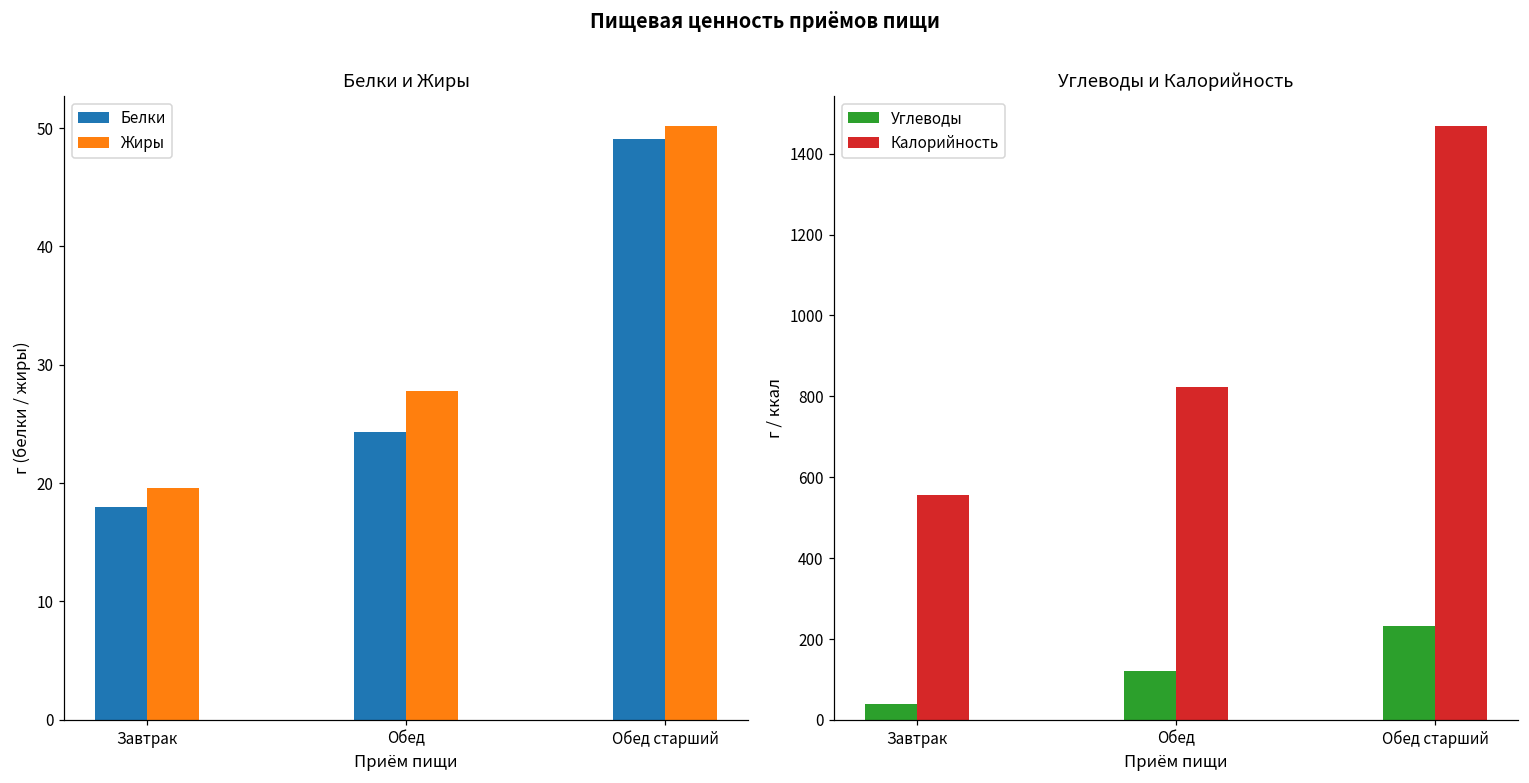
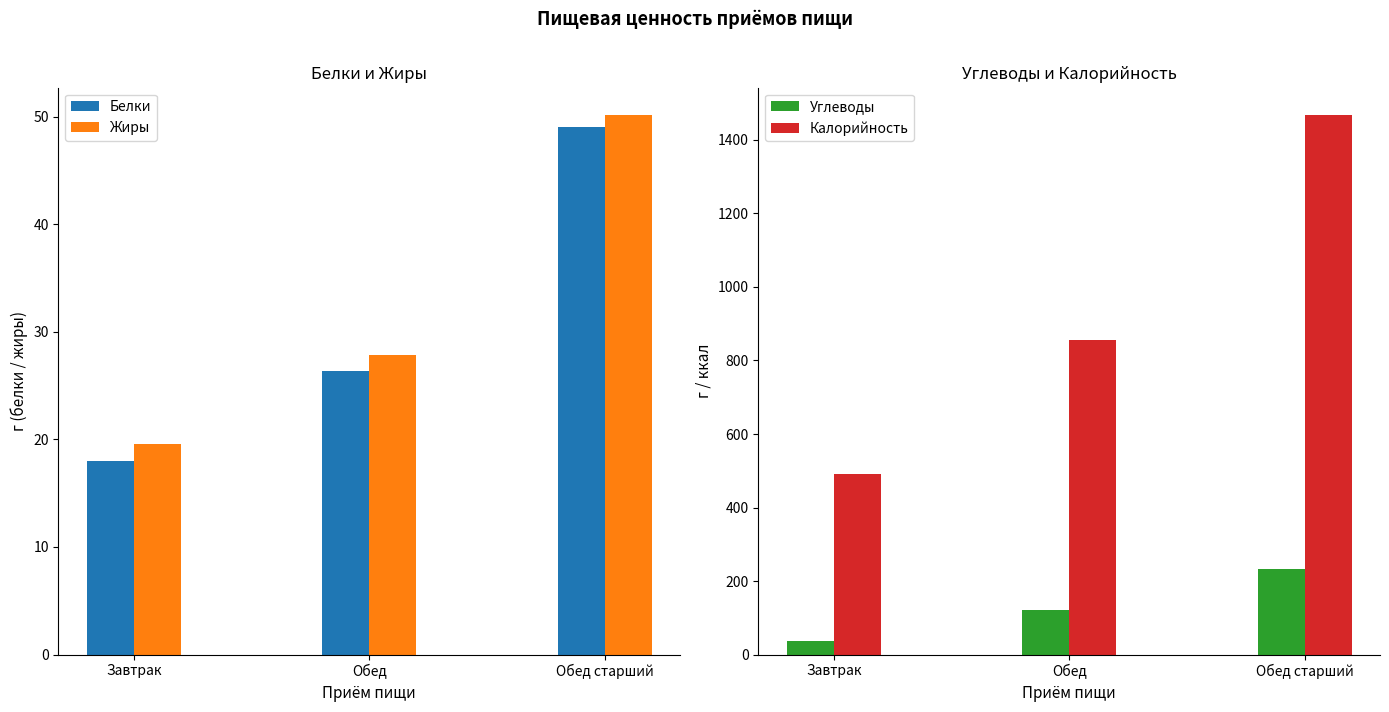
Белки и Жиры, Белки, Обед: 24.3 -> 26.3
Углеводы и Калорийность, Калорийность, Завтрак: 560 -> 490
Углеводы и Калорийность, Калорийность, Обед: 820 -> 860
